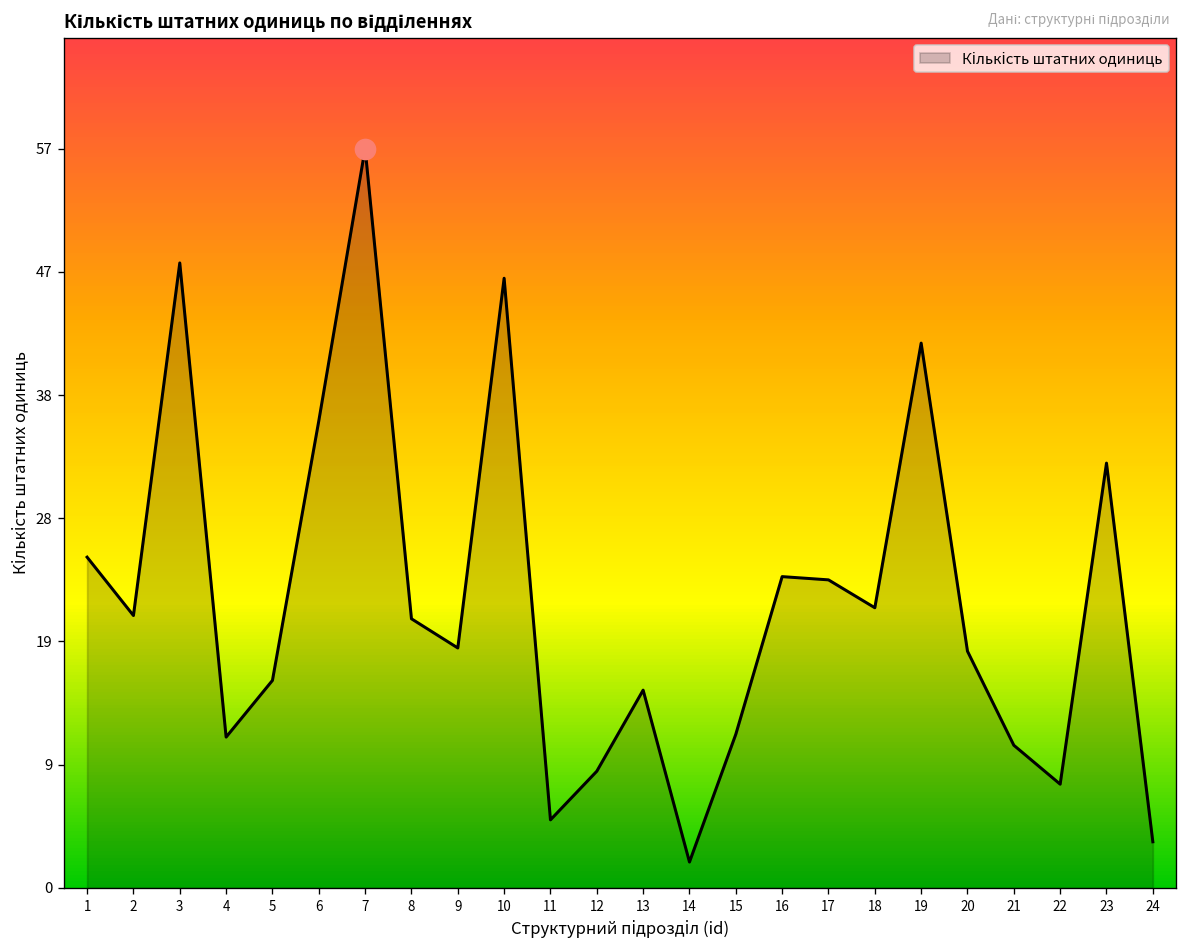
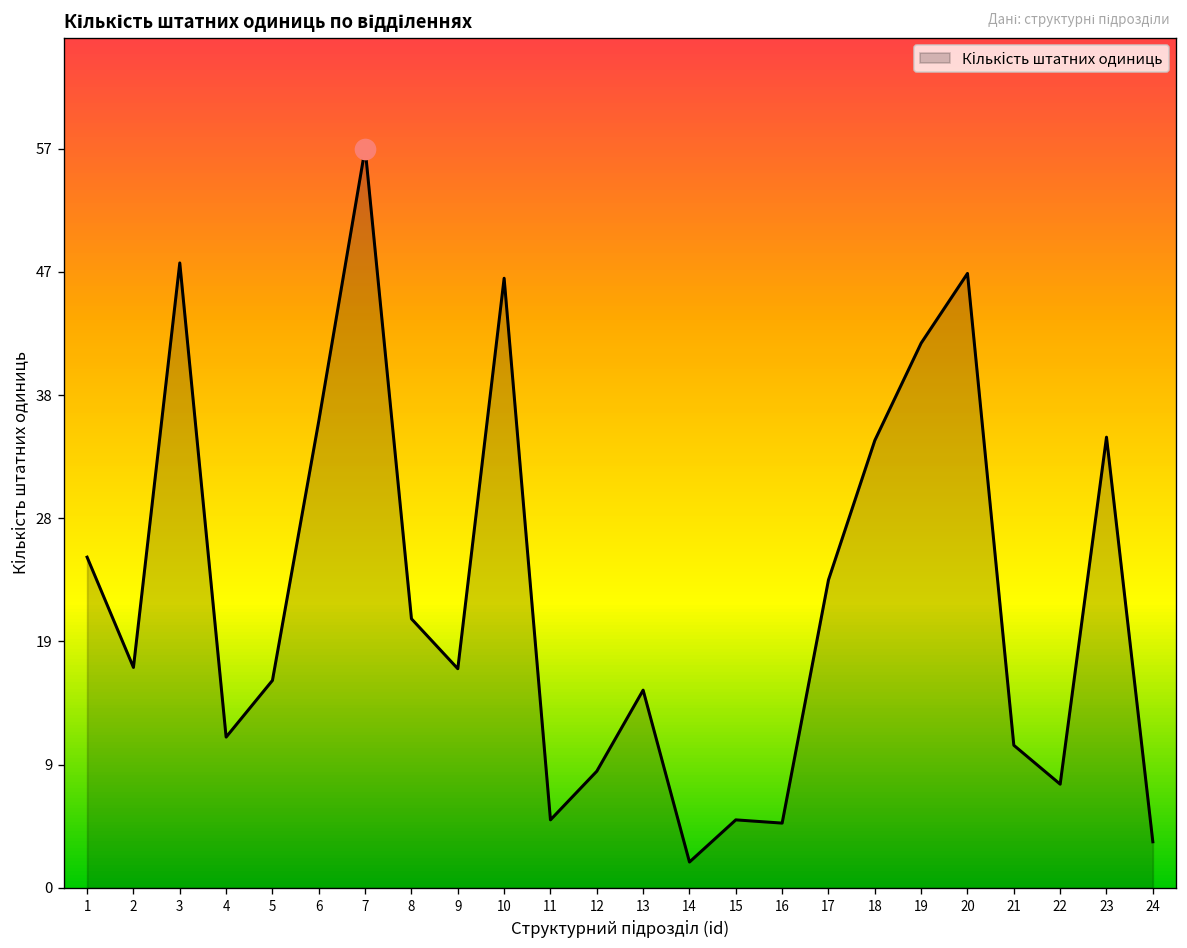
Кількість штатних одиниць, 2: 21 -> 17
Кількість штатних одиниць, 9: 18.5 -> 16.9
Кількість штатних одиниць, 15: 11.9 -> 5.3
Кількість штатних одиниць, 16: 24 -> 5
Кількість штатних одиниць, 18: 21.6 -> 34.5
Кількість штатних одиниць, 20: 18.3 -> 47.4
Кількість штатних одиниць, 23: 32.8 -> 34.8
